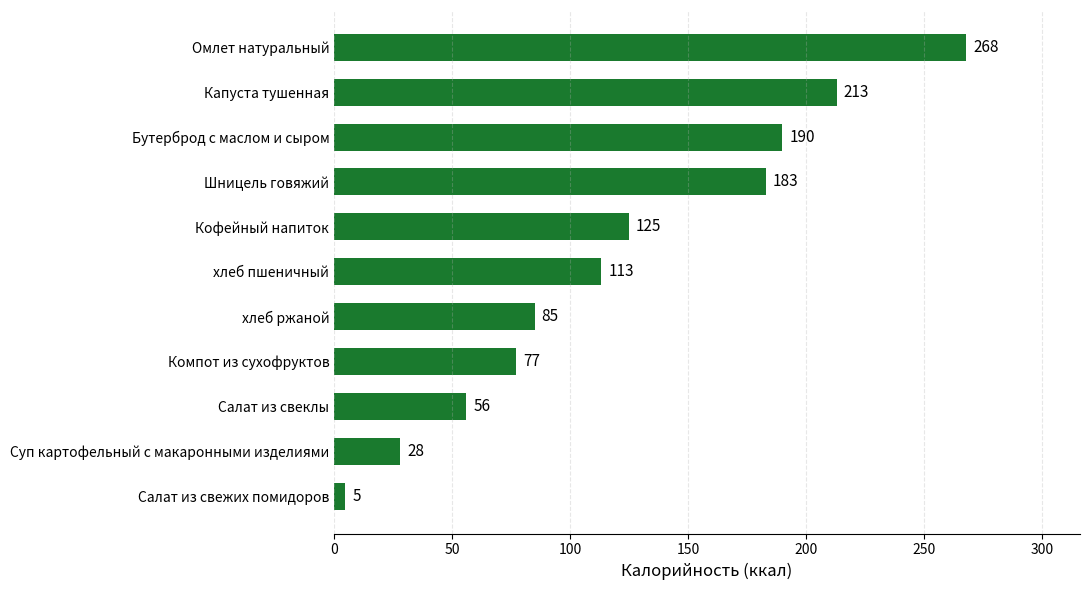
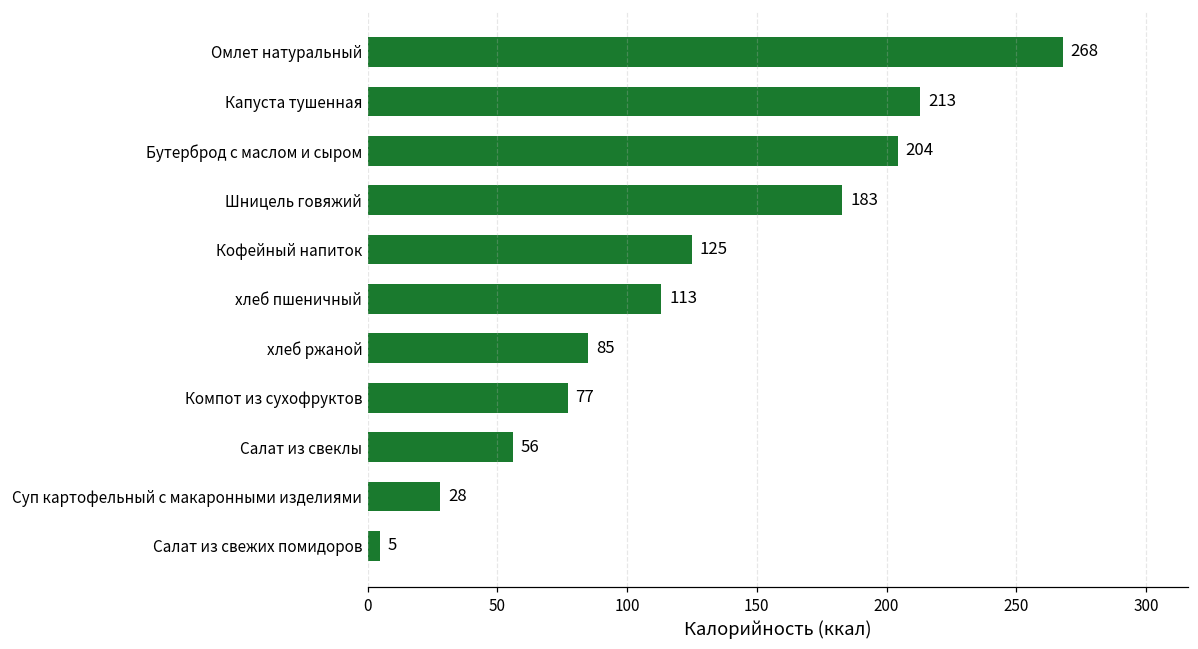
Бутерброд с маслом и сыром: 190 -> 204
